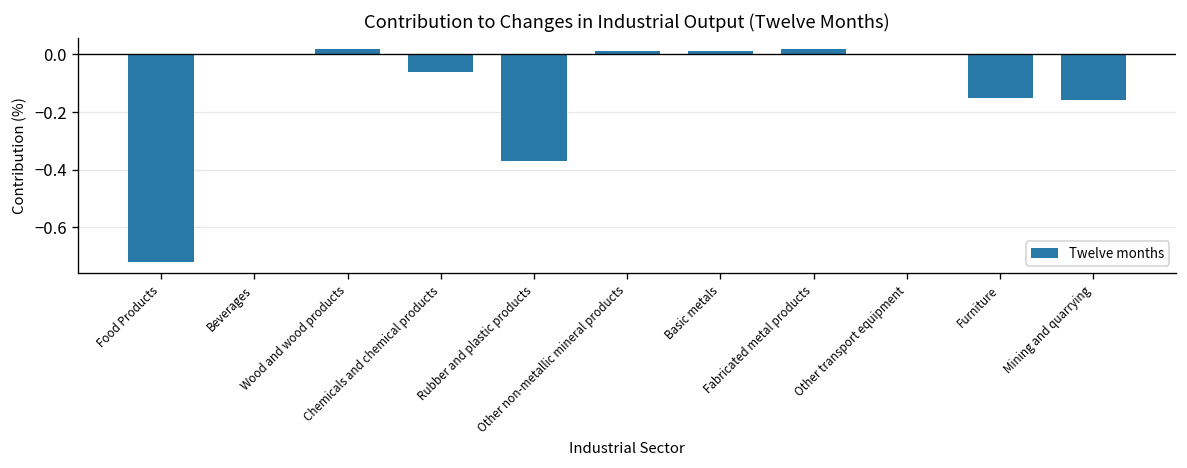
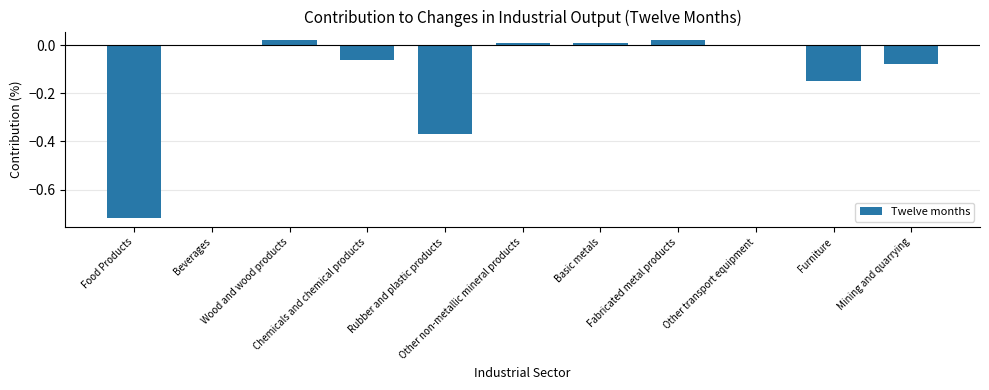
Mining and quarrying: -0.16 -> -0.08
